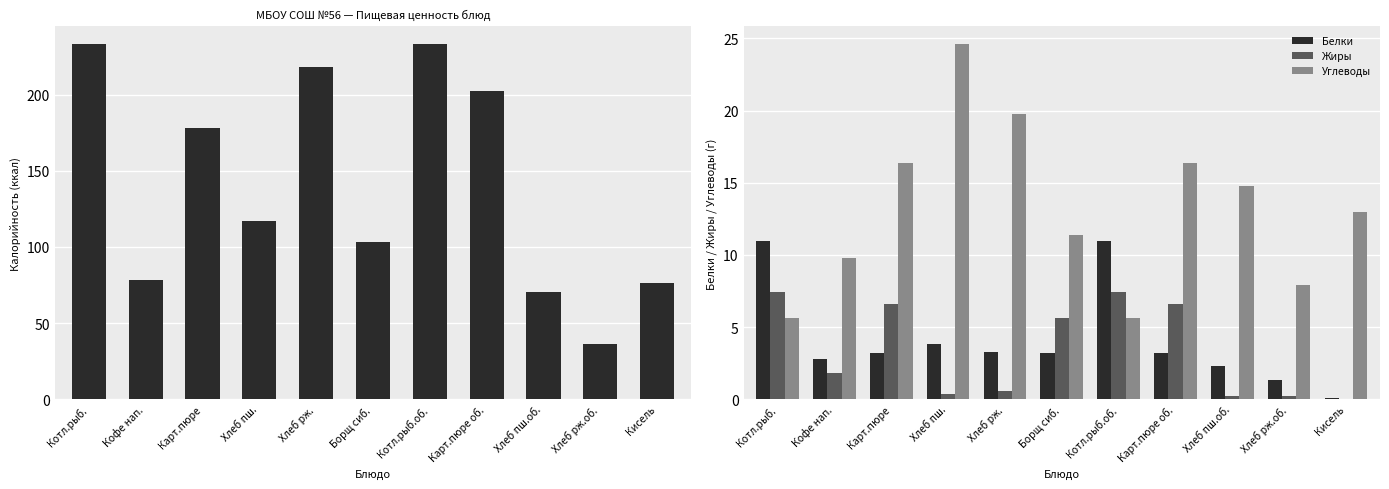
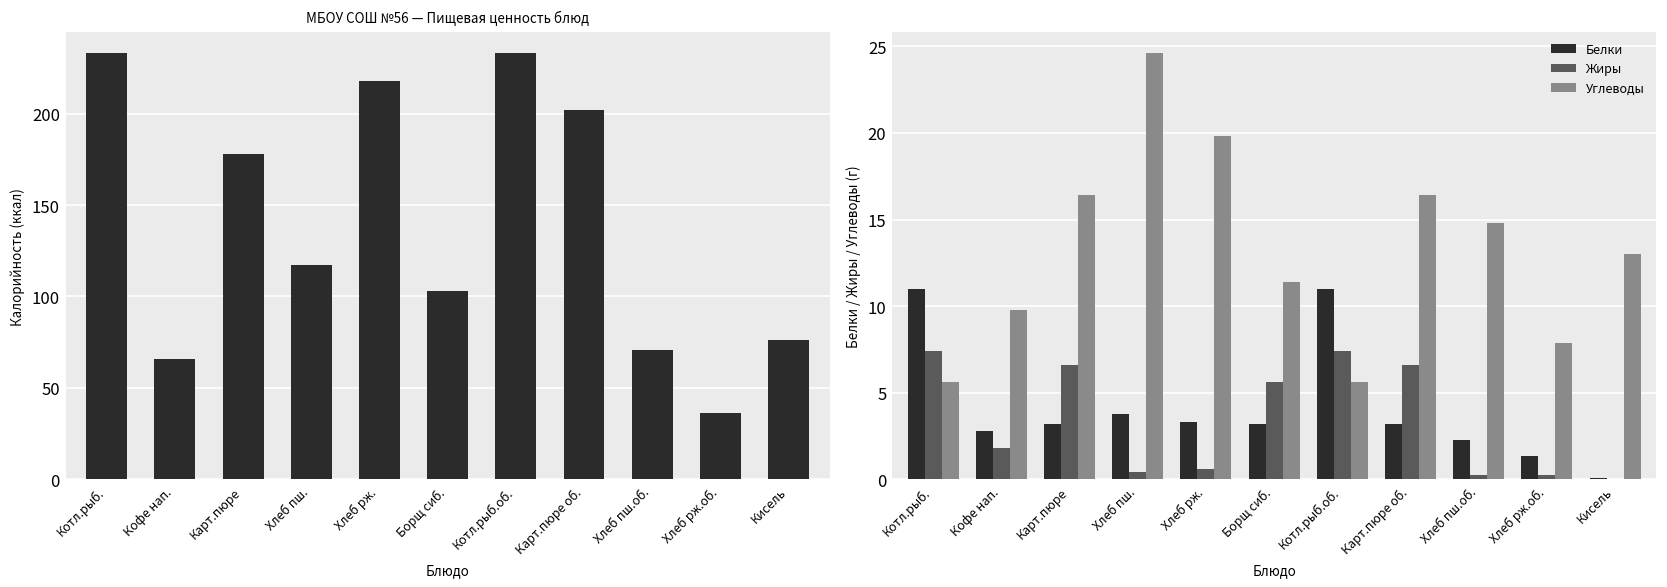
МБОУ СОШ №56 — Пищевая ценность блюд, Кофе нап.: 78 -> 66
